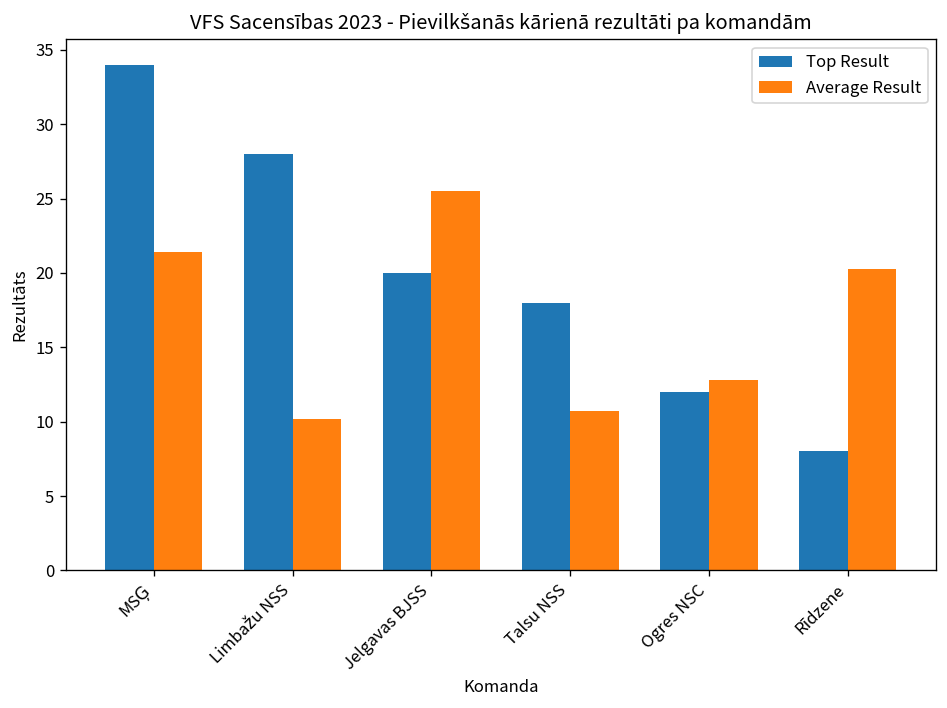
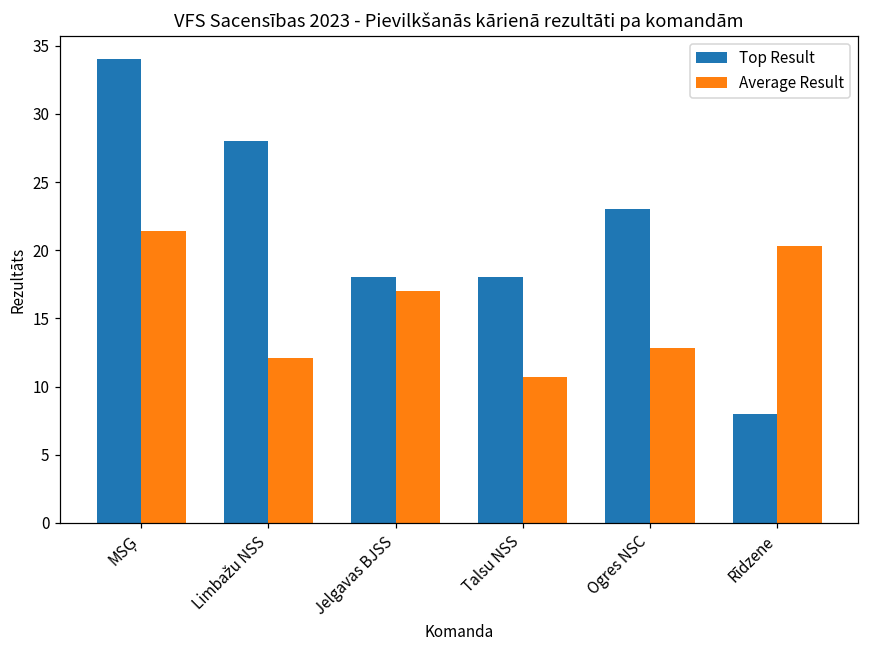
Average Result, Limbažu NSS: 10.2 -> 12.1
Top Result, Jelgavas BJSS: 20 -> 18
Average Result, Jelgavas BJSS: 25.5 -> 17.0
Top Result, Ogres NSC: 12 -> 23
